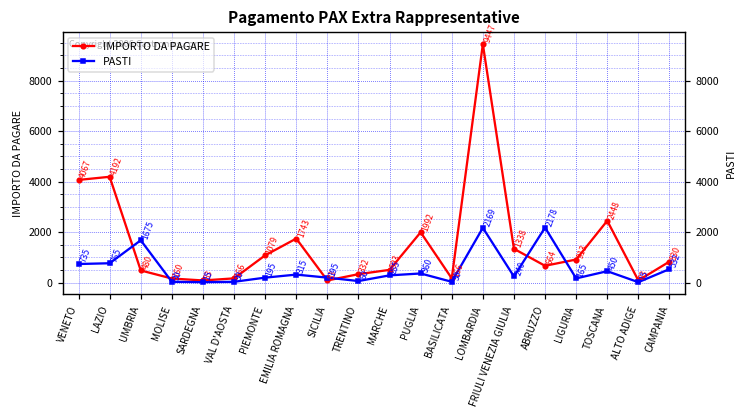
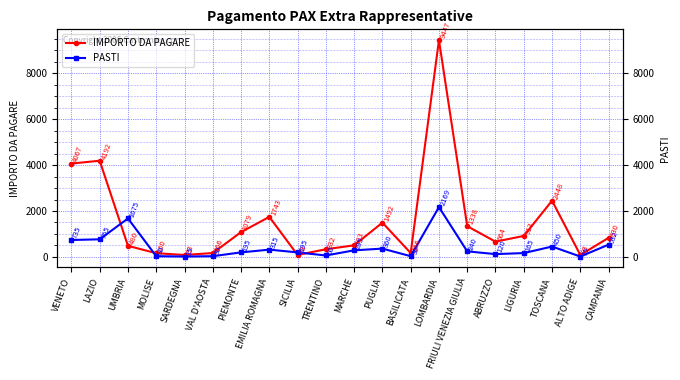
IMPORTO DA PAGARE, PUGLIA: 1992 -> 1492
PASTI, ABRUZZO: 2178 -> 120
